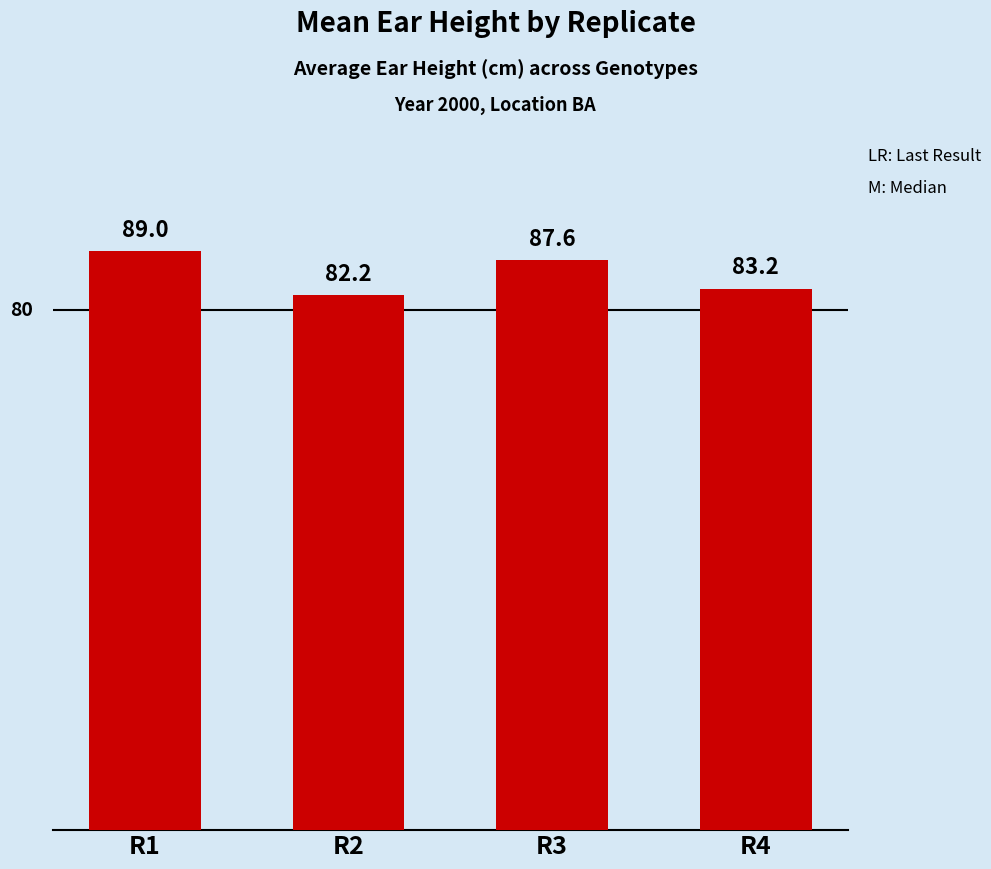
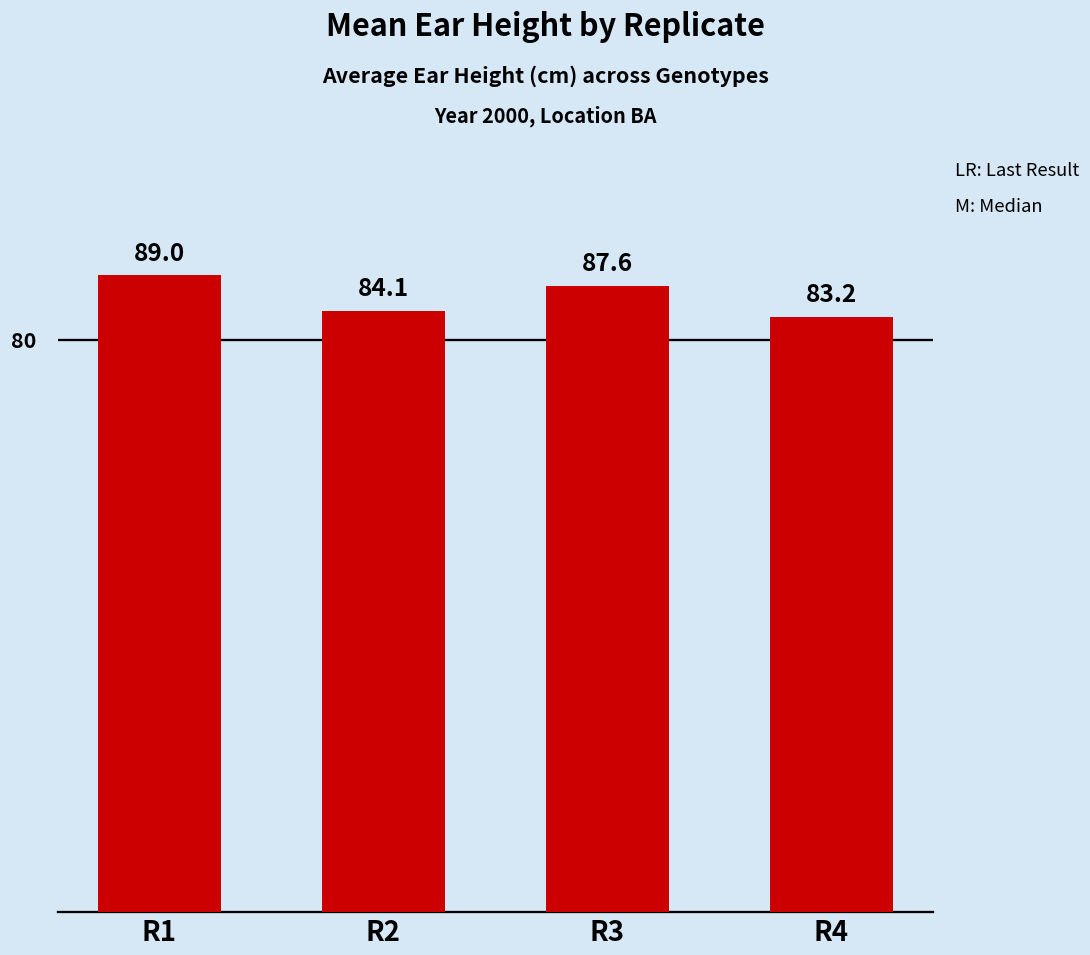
R2: 82.2 -> 84.1
